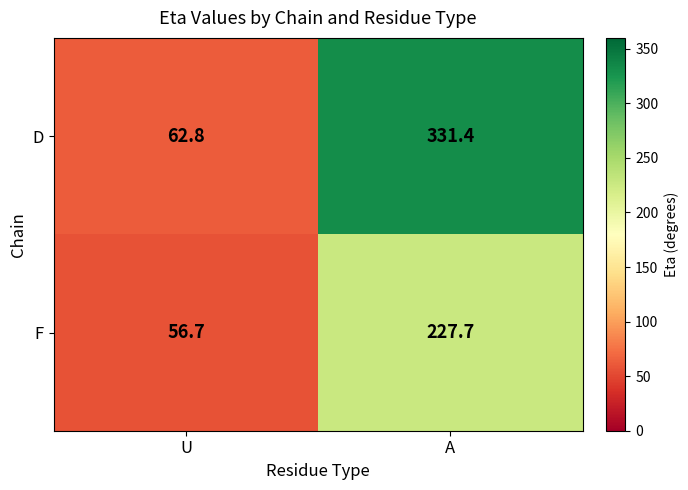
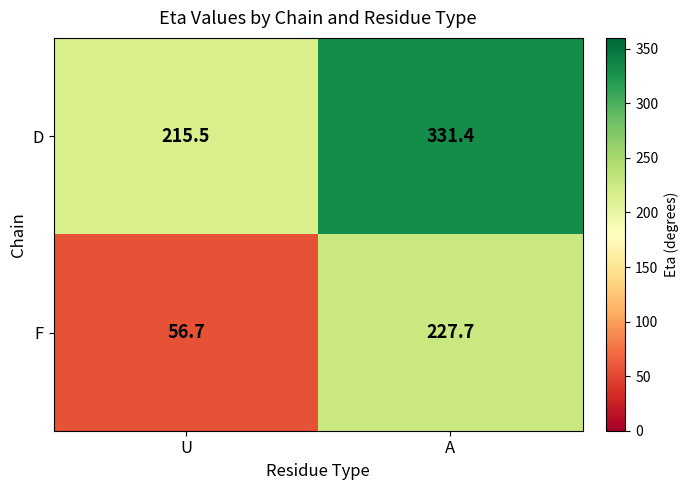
D, U: 62.8 -> 215.5
